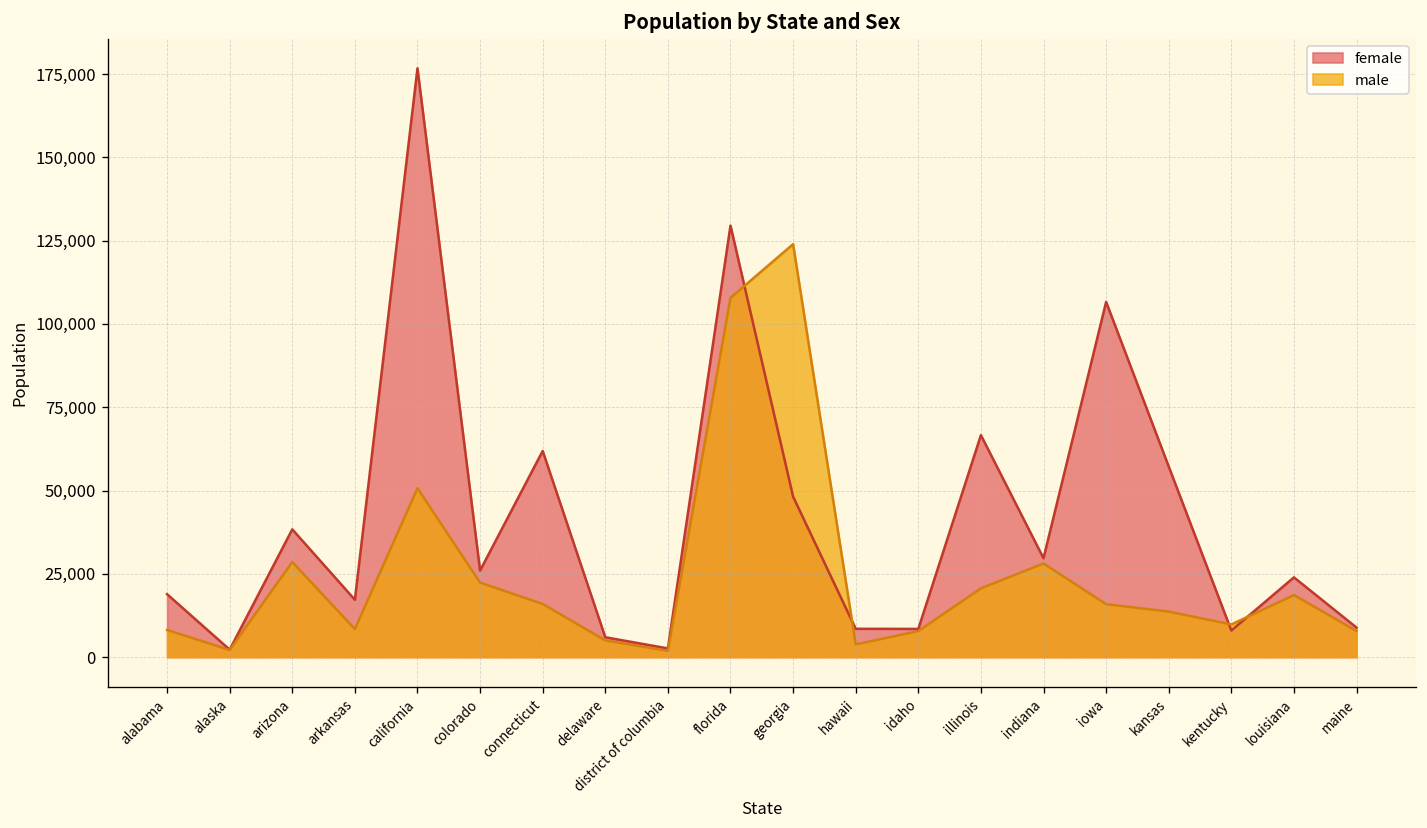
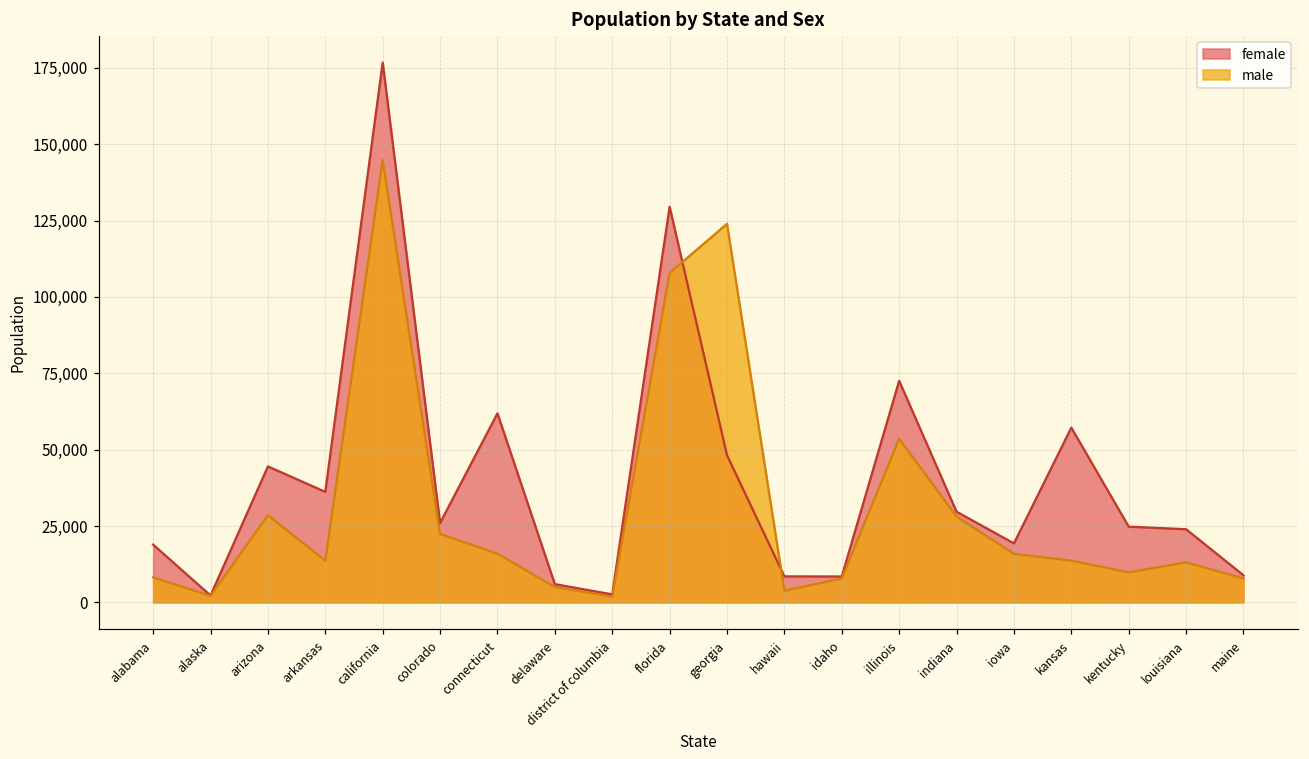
female, arizona: 38,000 -> 45,000
female, arkansas: 17,000 -> 36,000
male, arkansas: 8,000 -> 14,000
male, california: 51,000 -> 145,000
female, illinois: 67,000 -> 73,000
male, illinois: 21,000 -> 54,000
female, iowa: 107,000 -> 19,000
female, kentucky: 8,000 -> 25,000
male, louisiana: 19,000 -> 13,000
